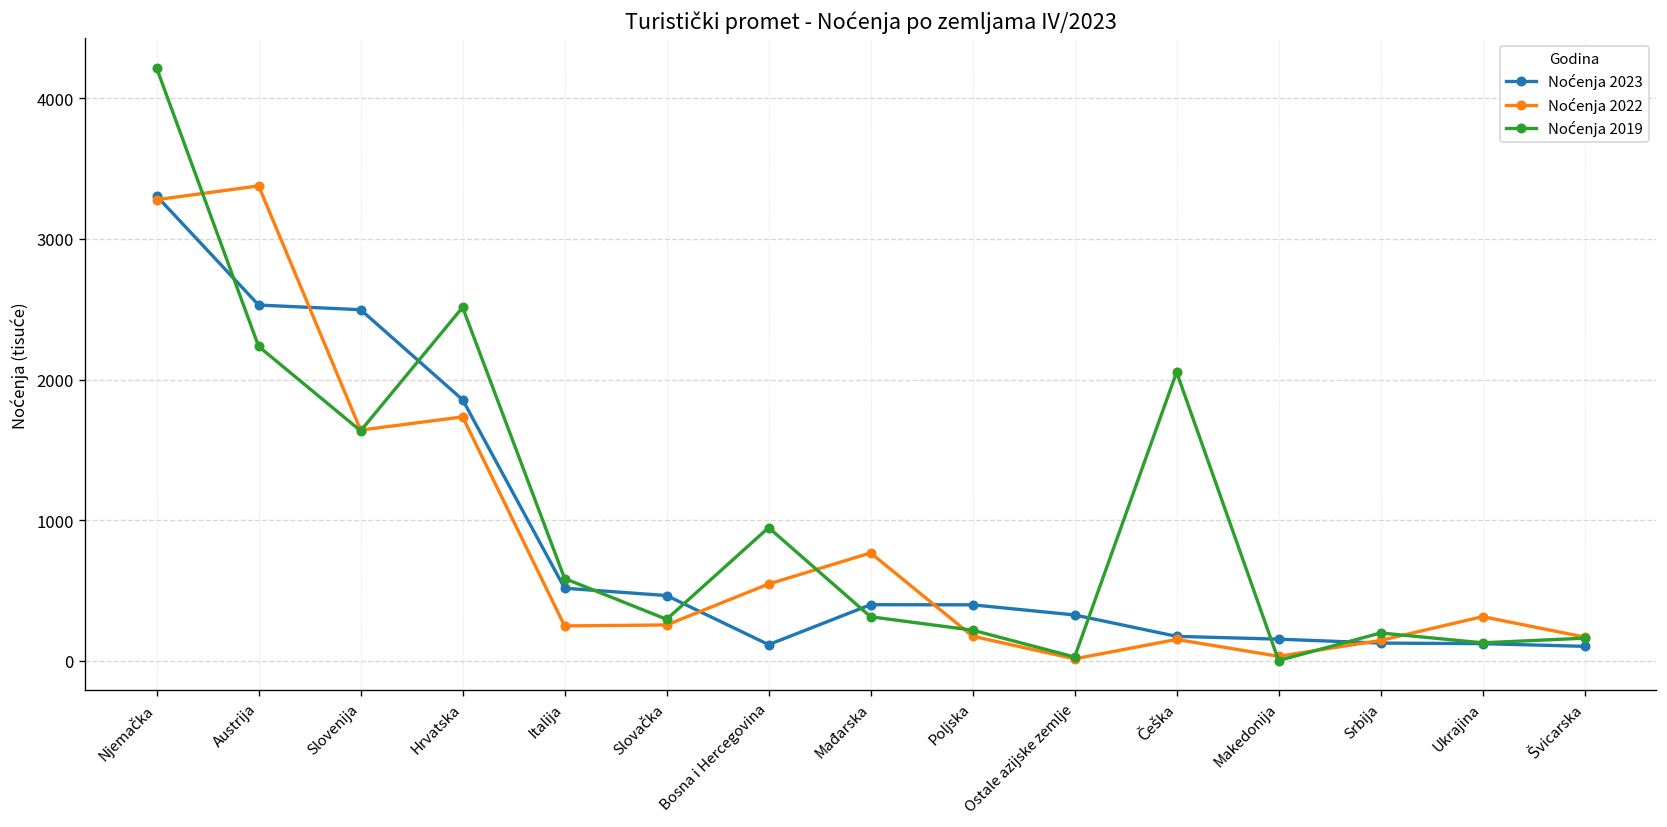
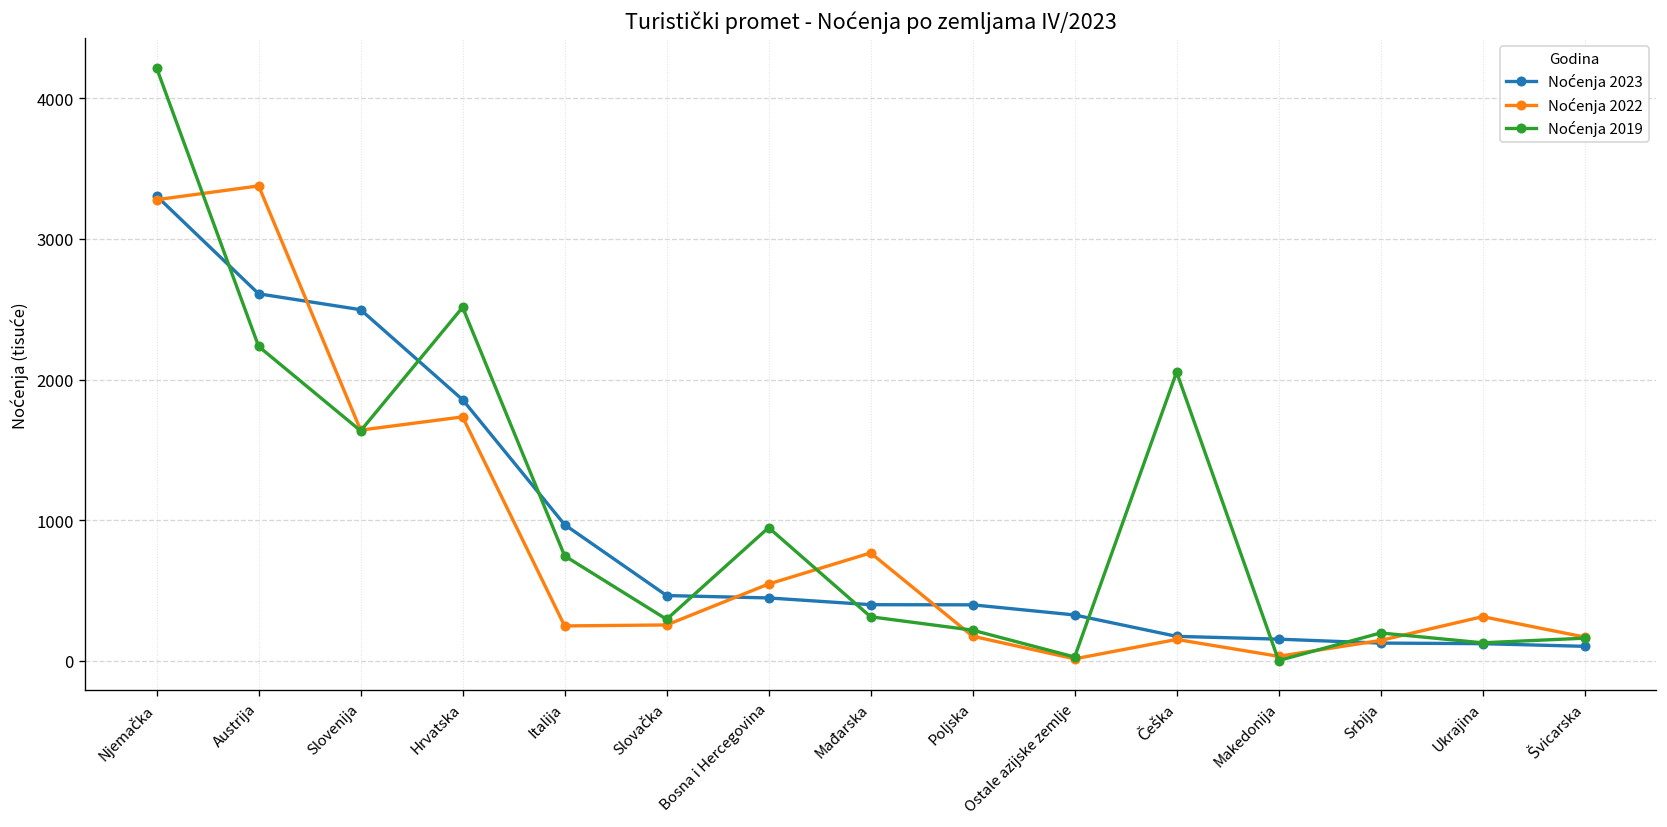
Noćenja 2023, Austrija: 2530 -> 2610
Noćenja 2023, Italija: 520 -> 970
Noćenja 2019, Italija: 590 -> 750
Noćenja 2023, Bosna i Hercegovina: 120 -> 450
